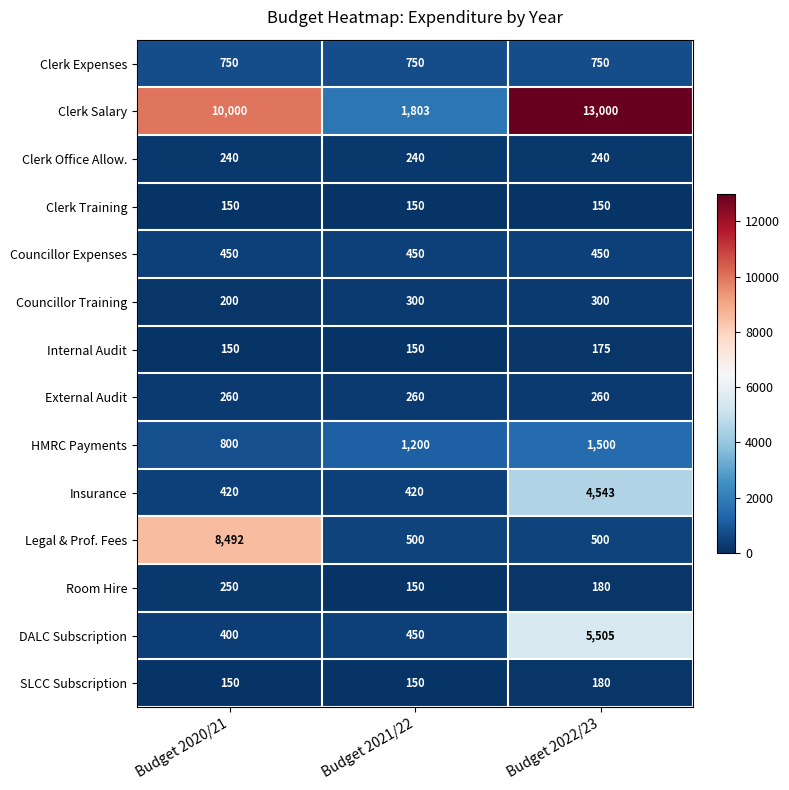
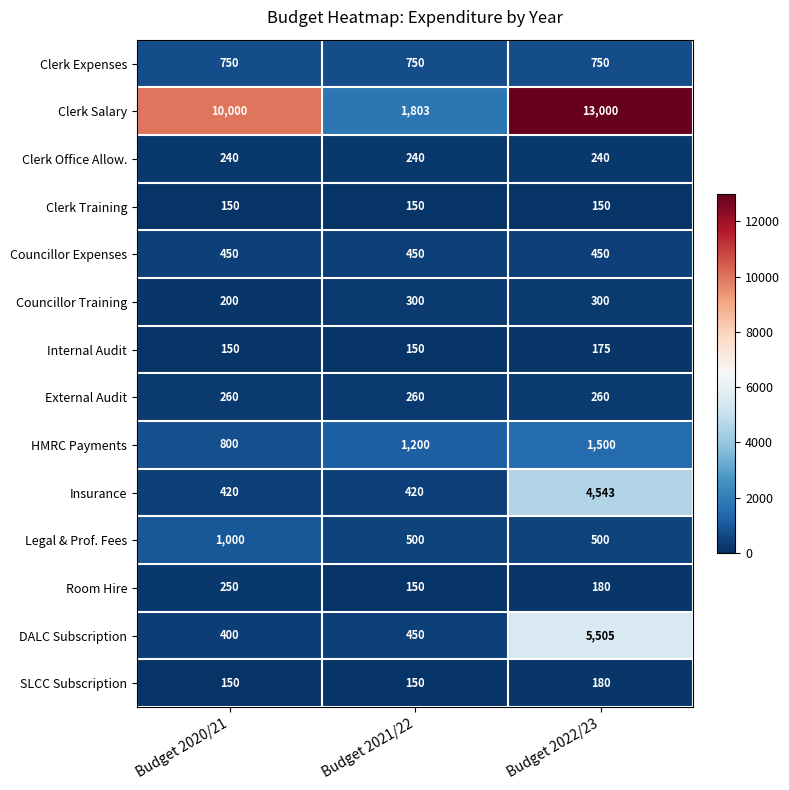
Legal & Prof. Fees, Budget 2020/21: 8,492 -> 1,000
